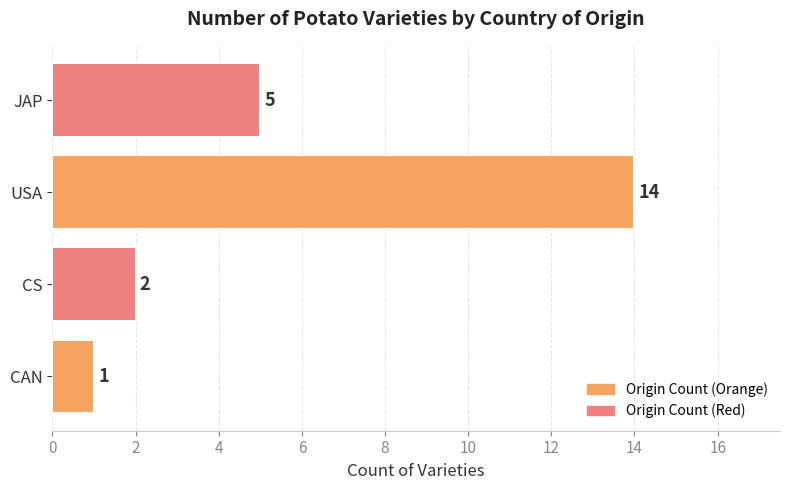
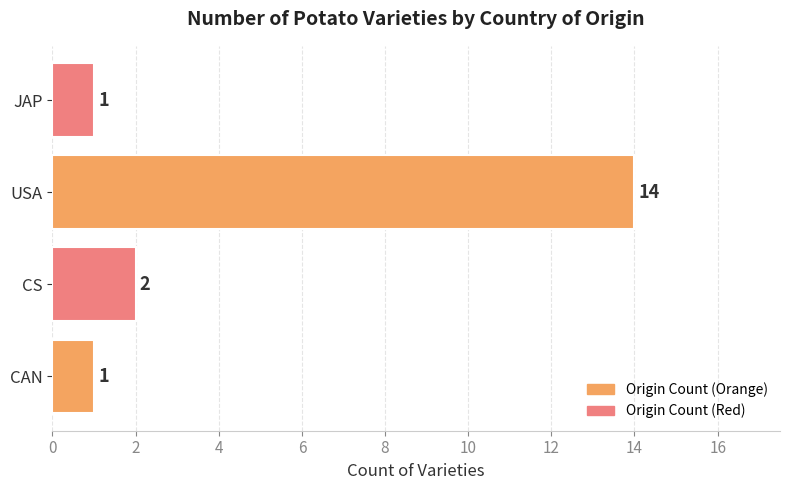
JAP: 5 -> 1
